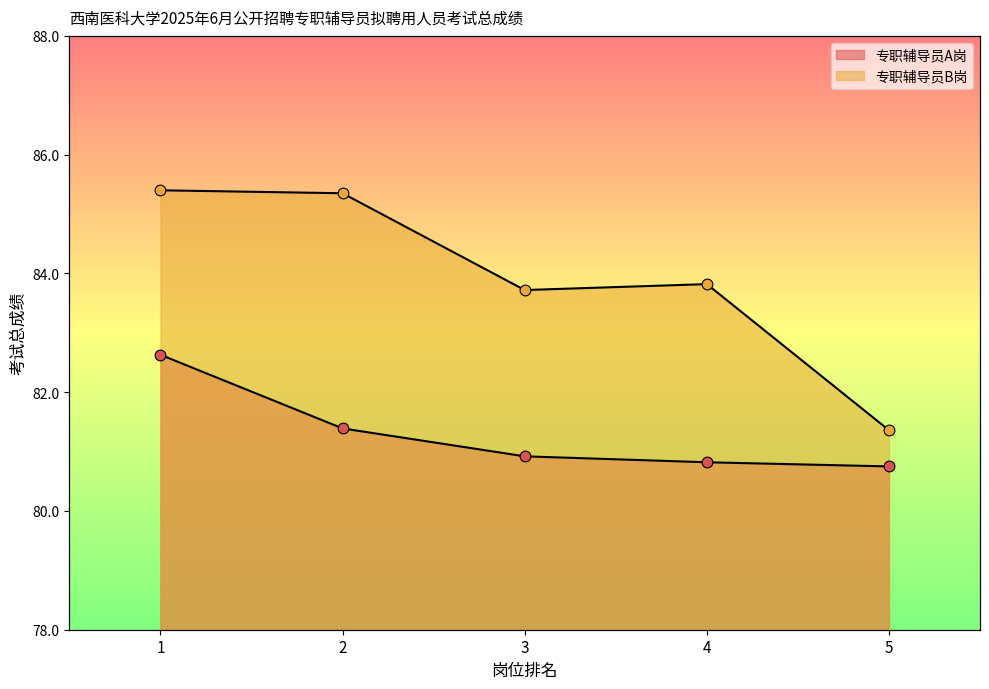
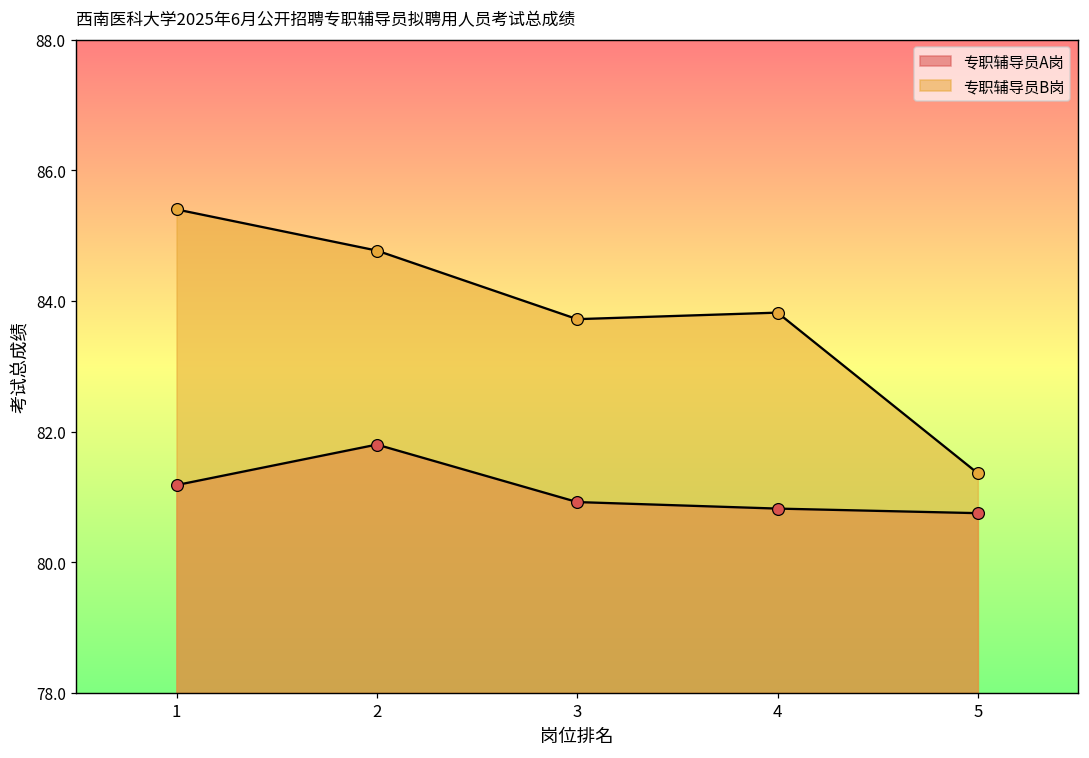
专职辅导员A岗, 1: 82.6 -> 81.2
专职辅导员A岗, 2: 81.4 -> 81.8
专职辅导员B岗, 2: 85.4 -> 84.8
